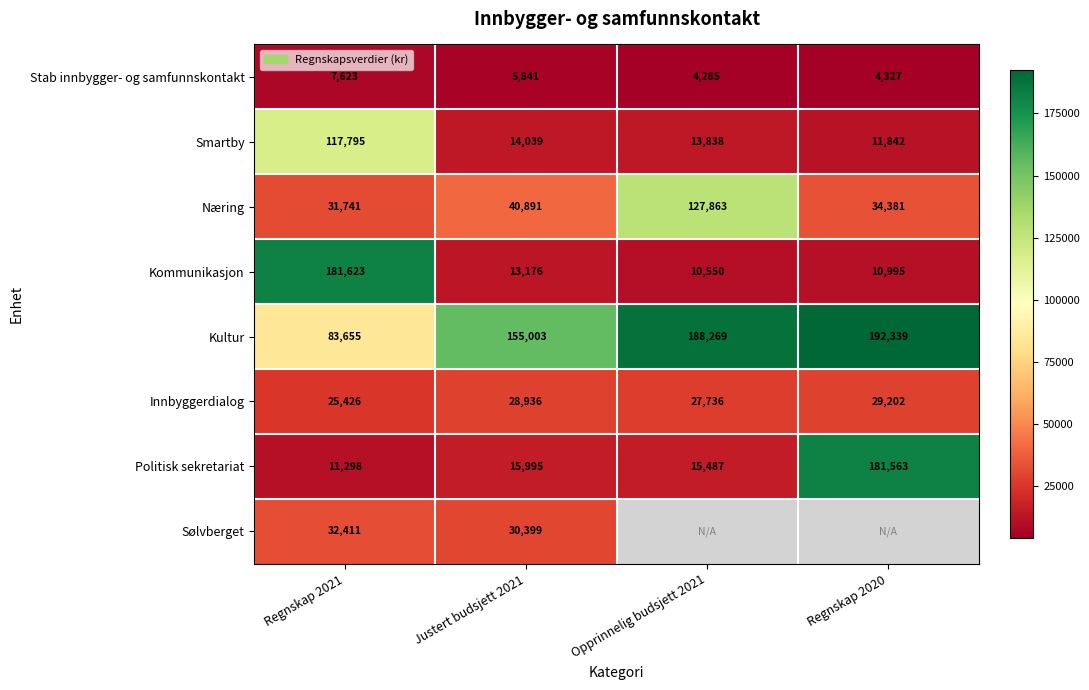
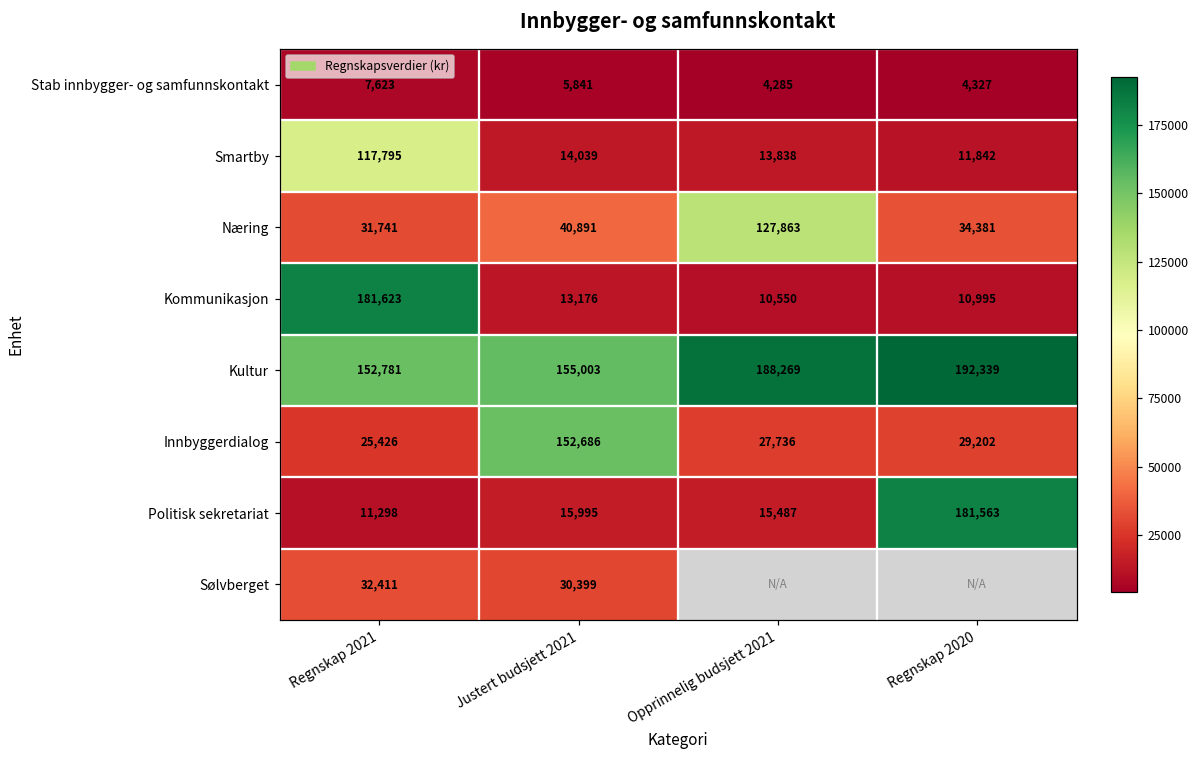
Kultur, Regnskap 2021: 83,655 -> 152,781
Innbyggerdialog, Justert budsjett 2021: 28,936 -> 152,686
